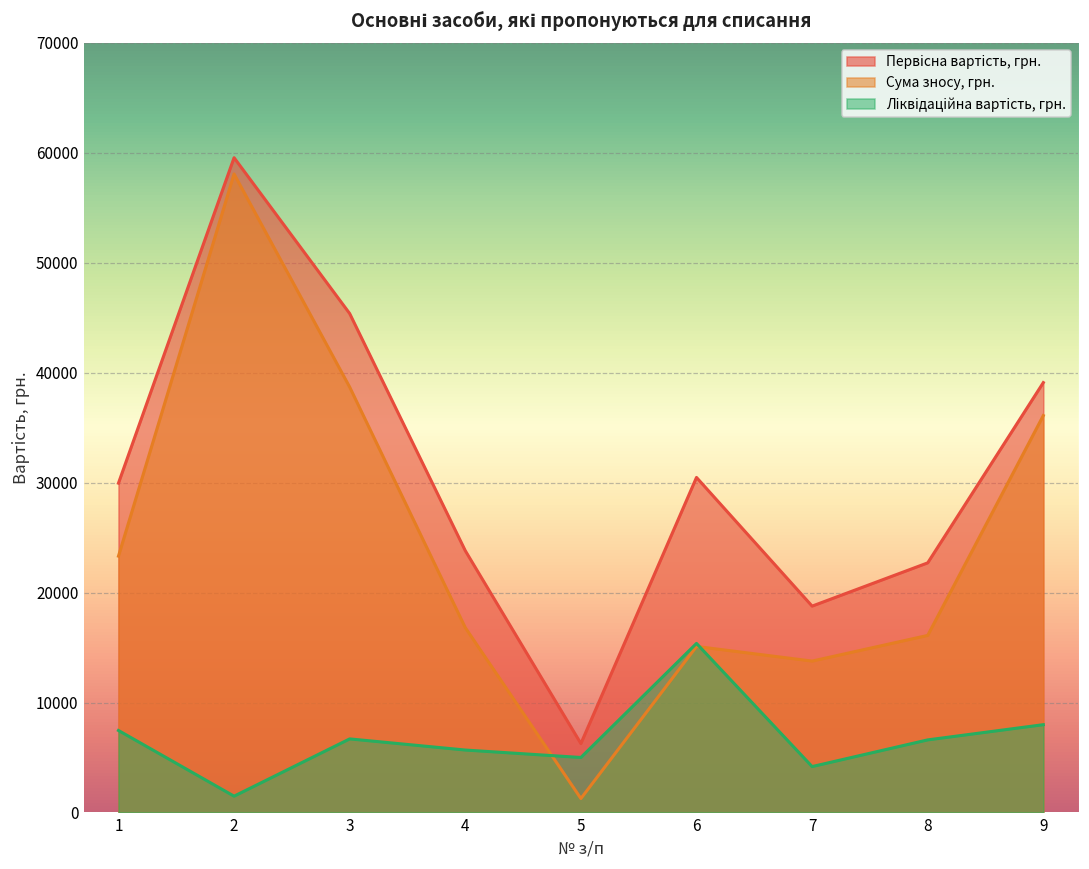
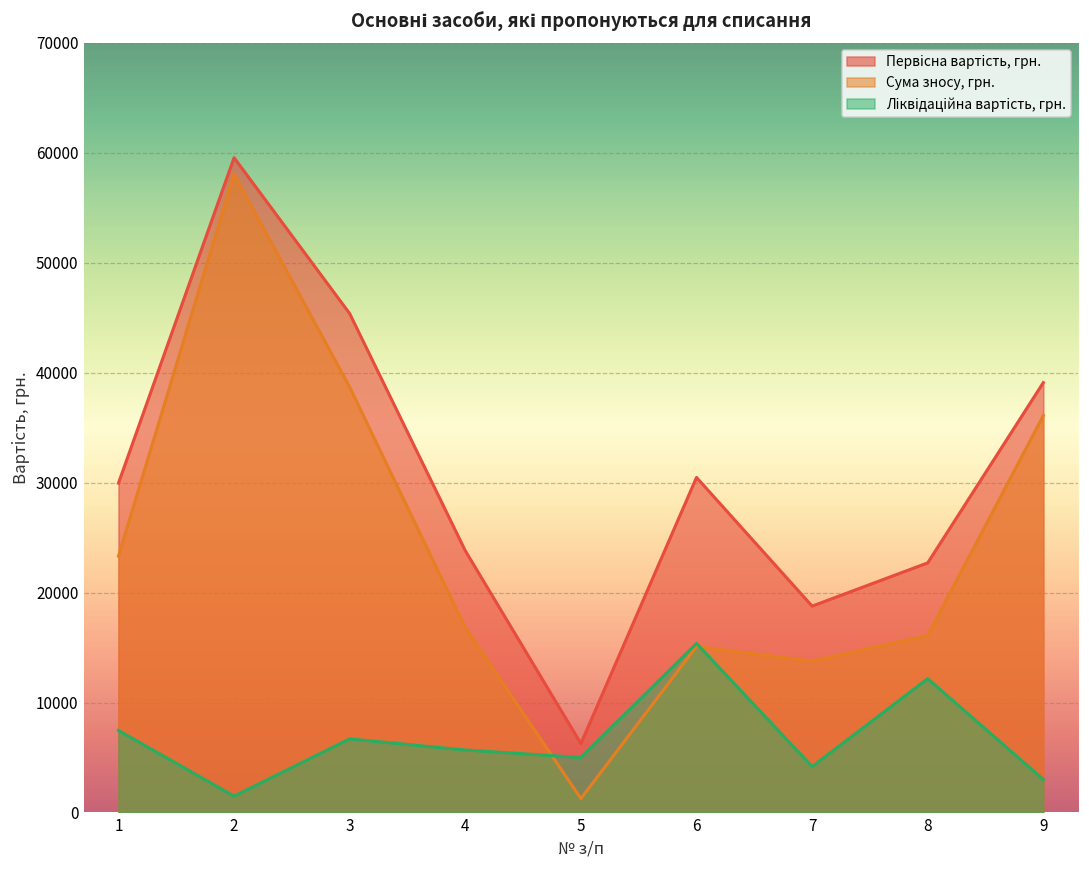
Ліквідаційна вартість, грн., 8: 7000 -> 12000
Ліквідаційна вартість, грн., 9: 8000 -> 3000
